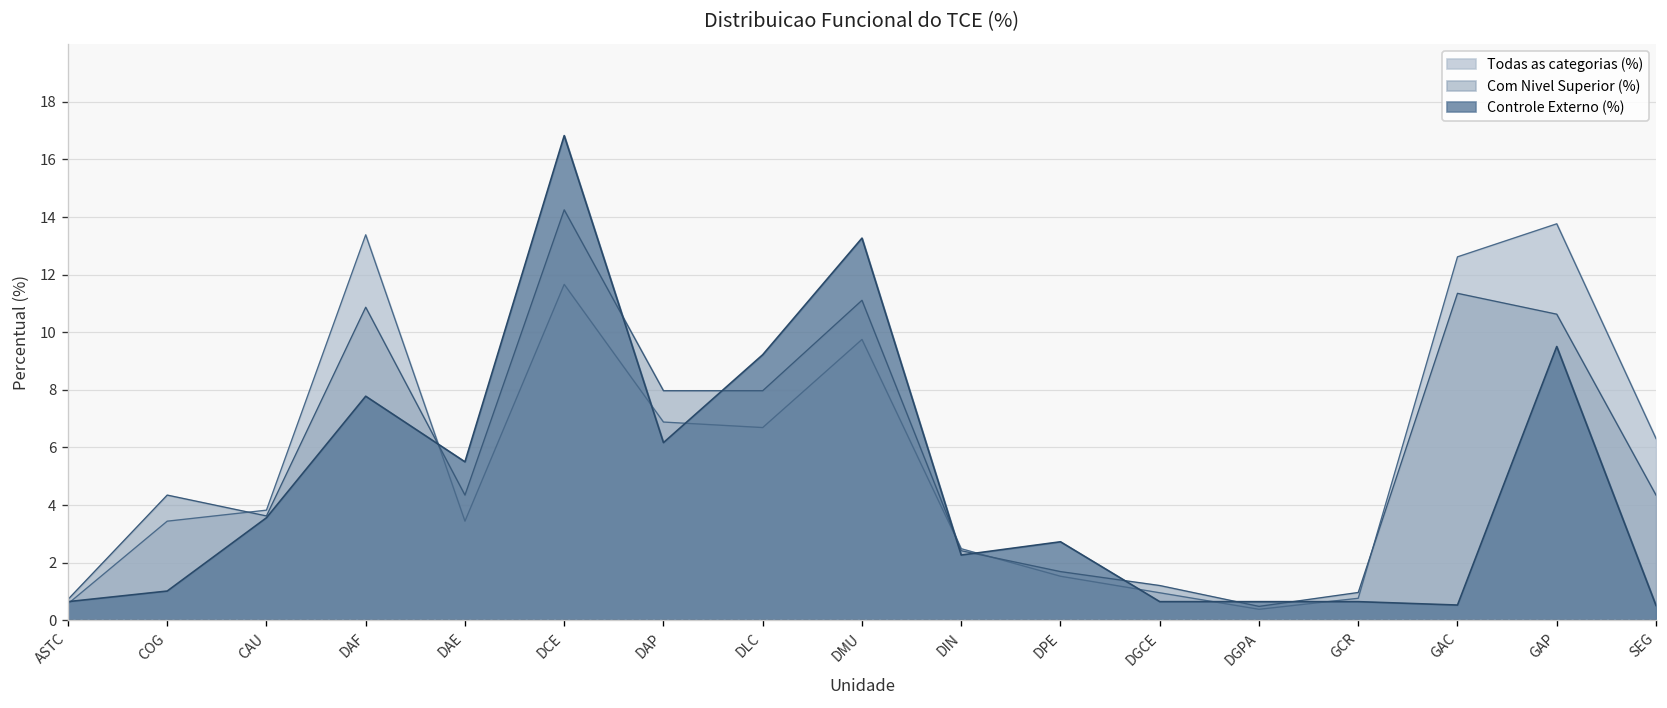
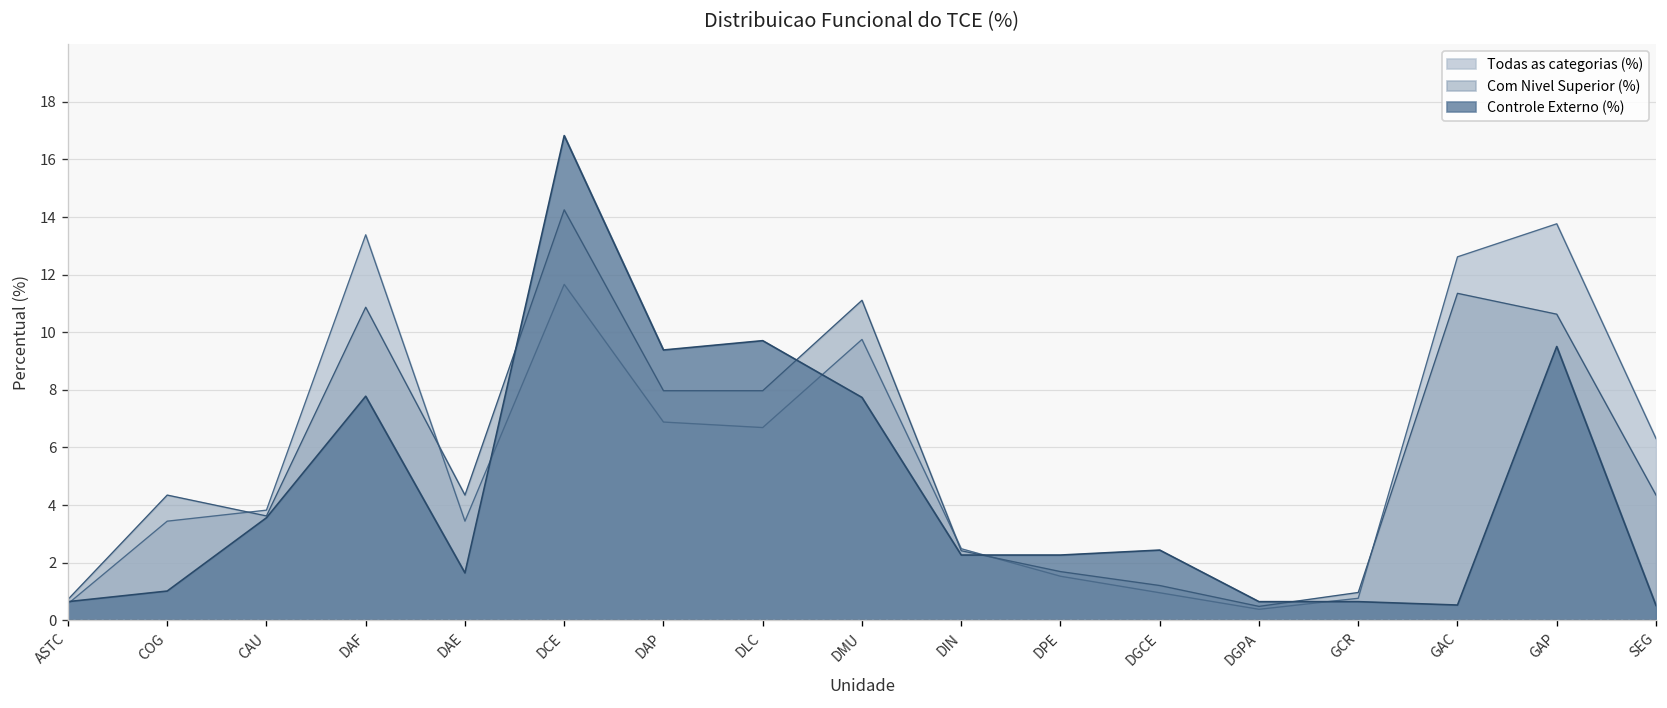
Controle Externo (%), DAE: 5.5 -> 1.6
Controle Externo (%), DAP: 6.2 -> 9.4
Controle Externo (%), DLC: 9.2 -> 9.7
Controle Externo (%), DMU: 13.3 -> 7.7
Controle Externo (%), DPE: 2.7 -> 2.3
Controle Externo (%), DGCE: 0.6 -> 2.4
